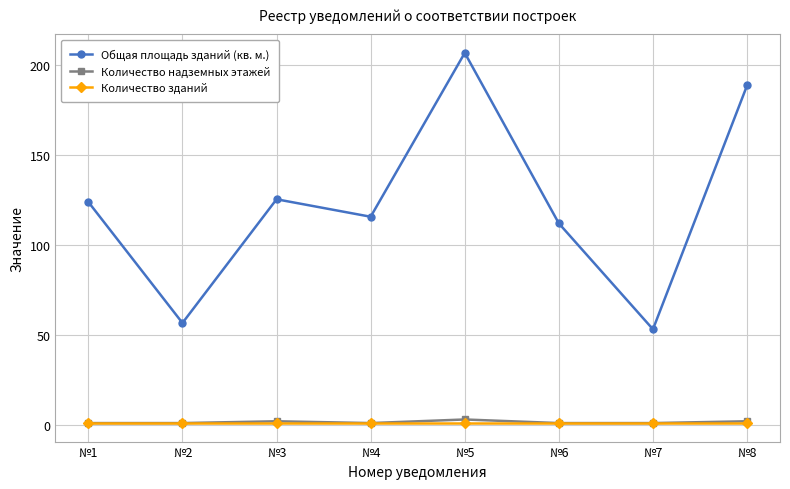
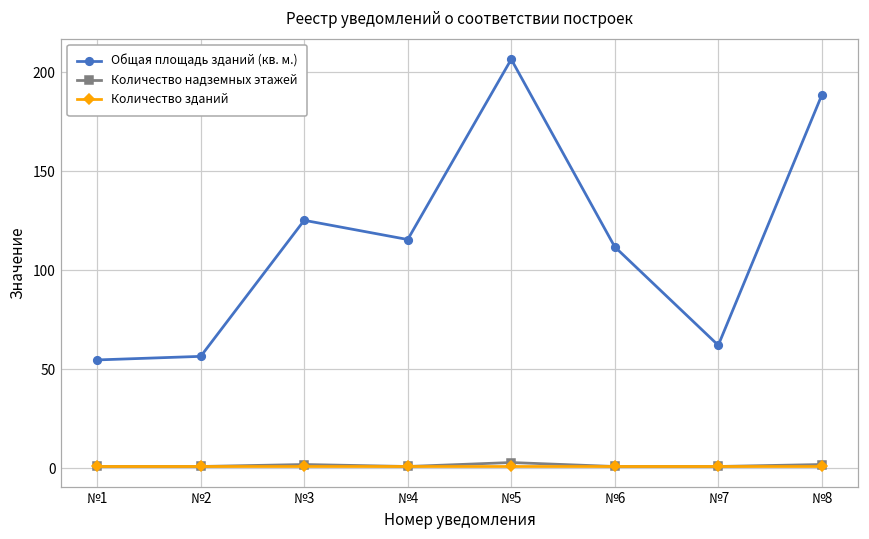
Общая площадь зданий (кв. м.), №1: 124 -> 55
Общая площадь зданий (кв. м.), №7: 53 -> 62
